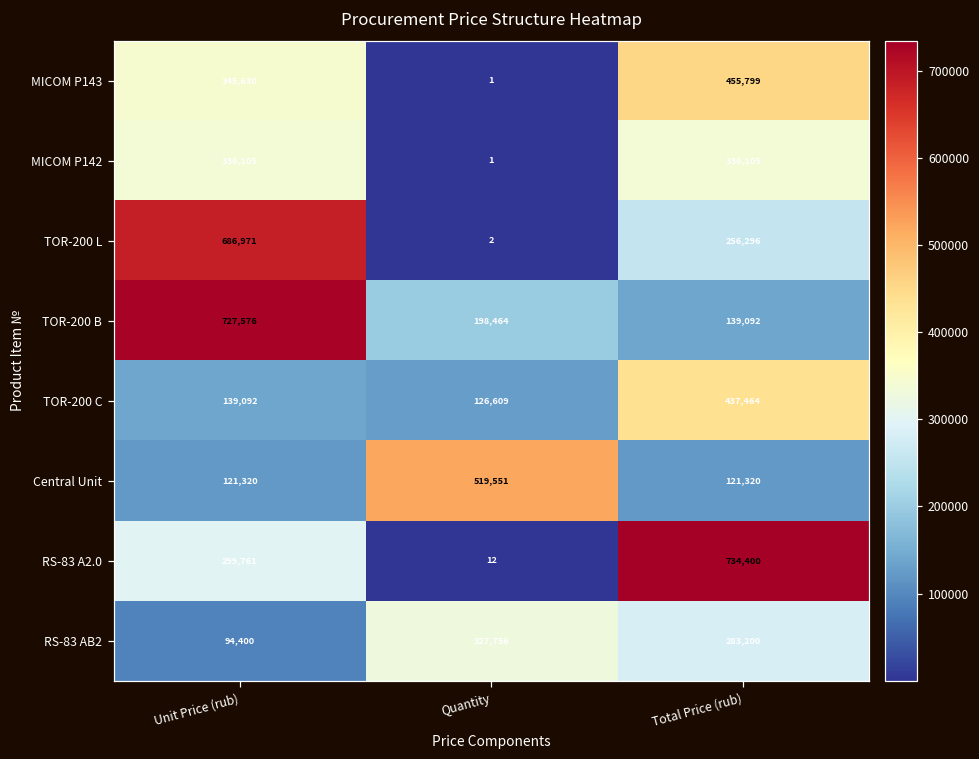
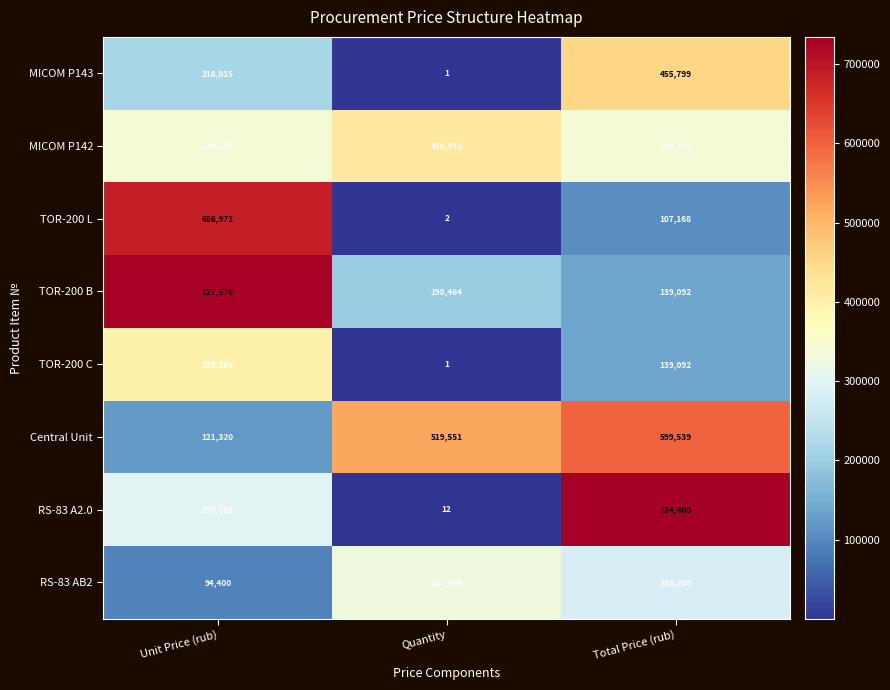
MICOM P143, Unit Price (rub): 345,630 -> 218,015
MICOM P142, Quantity: 1 -> 416,942
TOR-200 L, Total Price (rub): 256,296 -> 107,168
TOR-200 C, Unit Price (rub): 139,092 -> 399,164
TOR-200 C, Quantity: 126,609 -> 1
TOR-200 C, Total Price (rub): 437,464 -> 139,092
Central Unit, Total Price (rub): 121,320 -> 599,539
